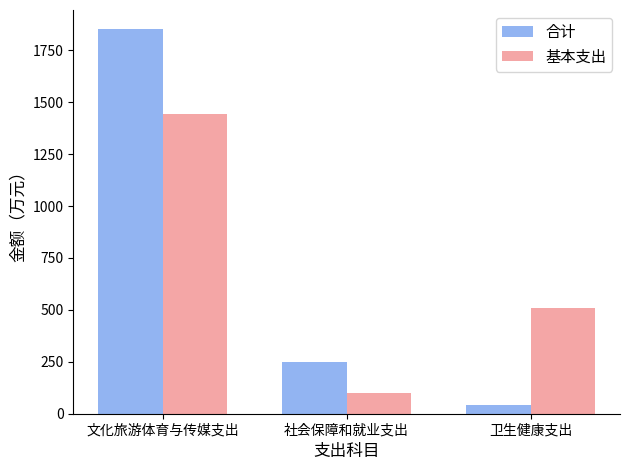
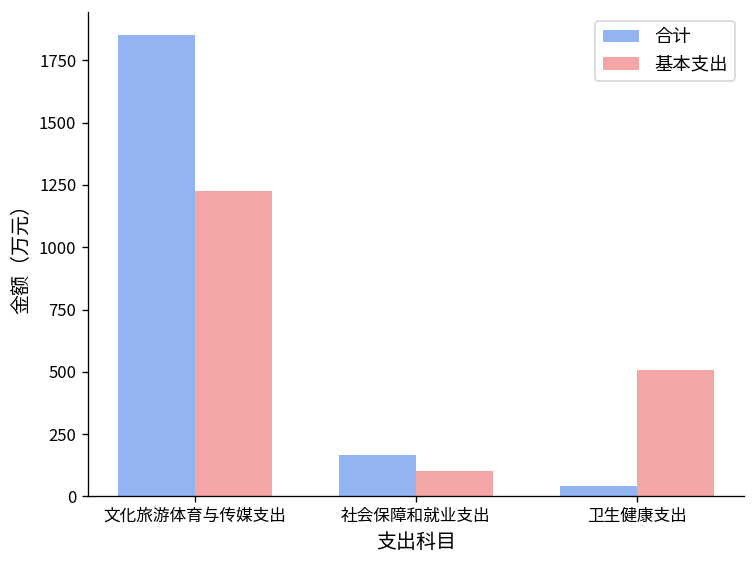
基本支出, 文化旅游体育与传媒支出: 1440 -> 1230
合计, 社会保障和就业支出: 250 -> 170
